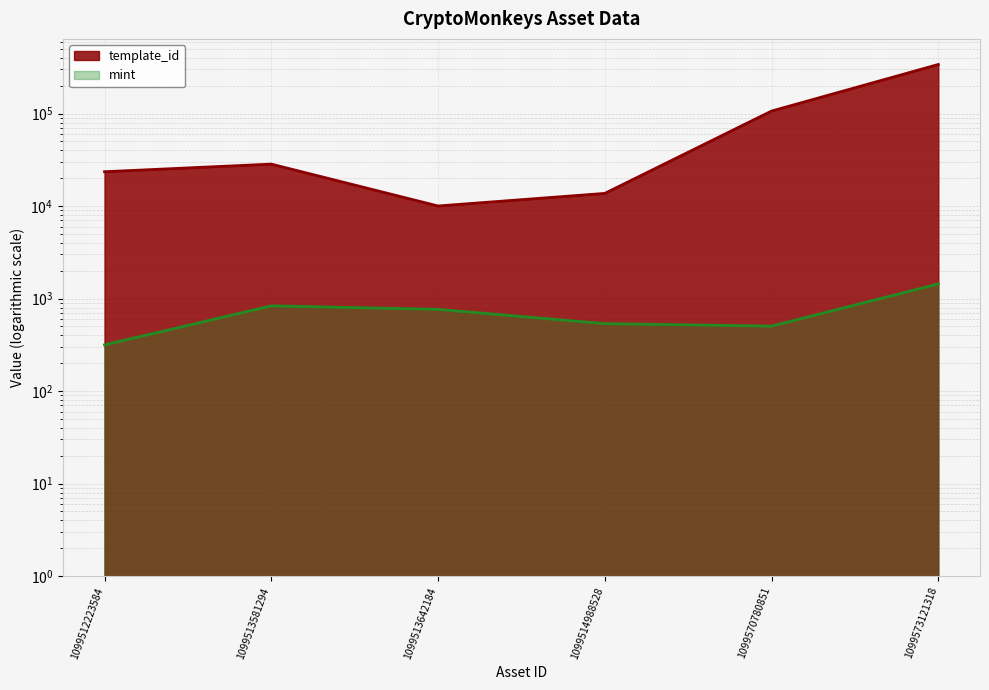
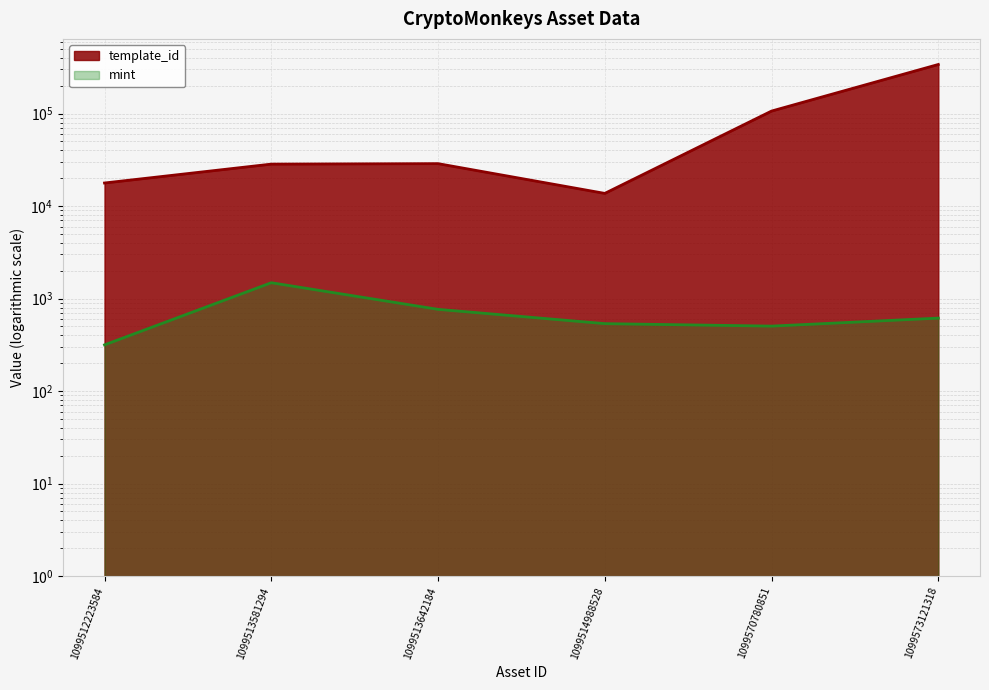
template_id, 1099512223584: 24000 -> 18000
mint, 1099513581294: 800 -> 1500
template_id, 1099513642184: 10000 -> 29000
mint, 1099573121318: 1400 -> 600
